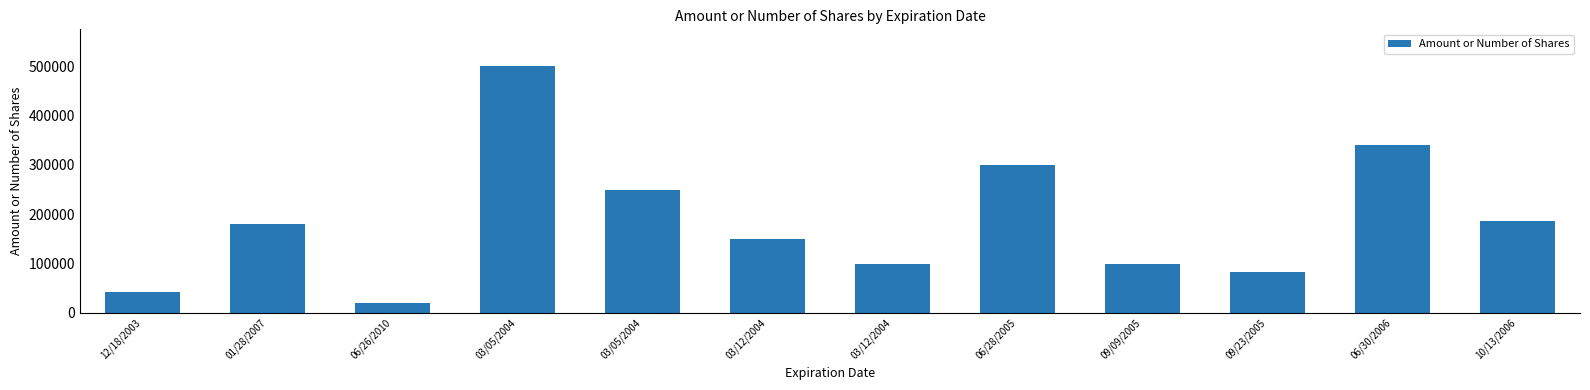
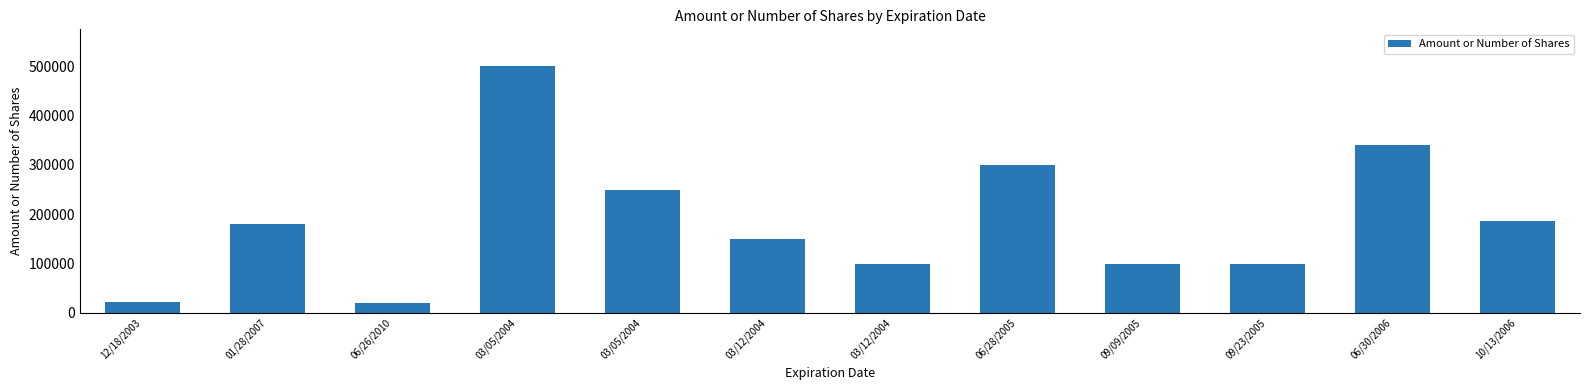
12/18/2003: 40000 -> 20000
09/23/2005: 80000 -> 100000
